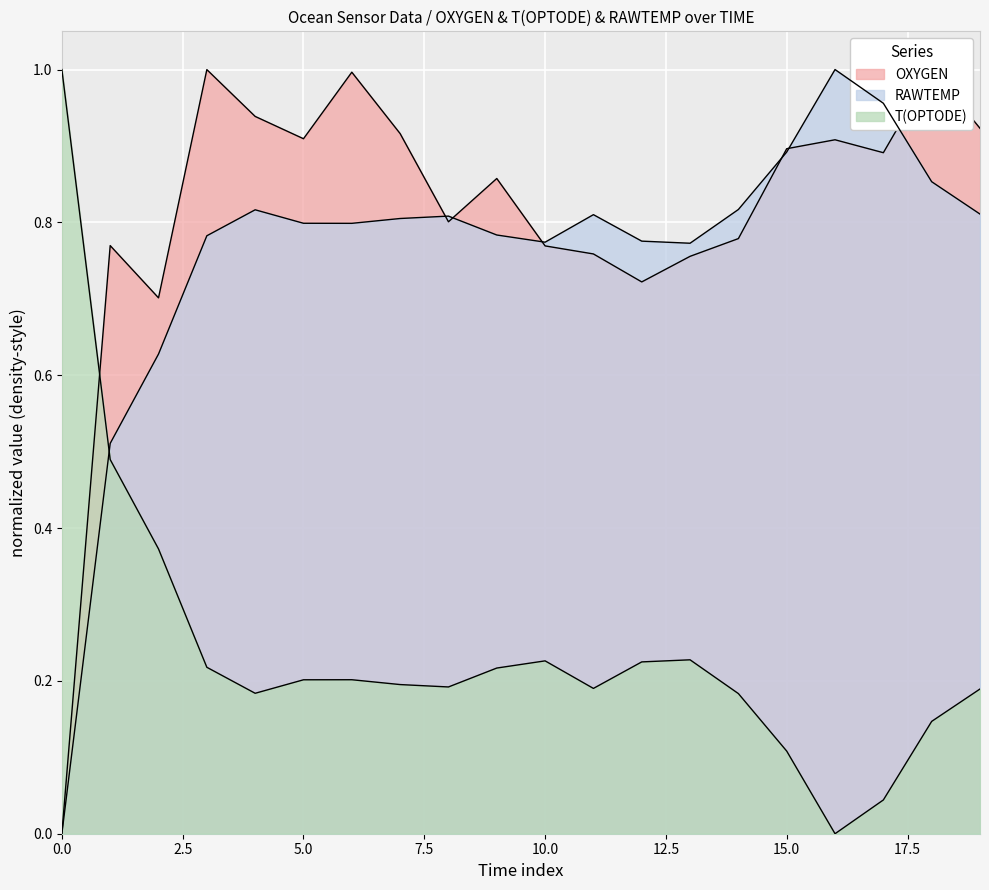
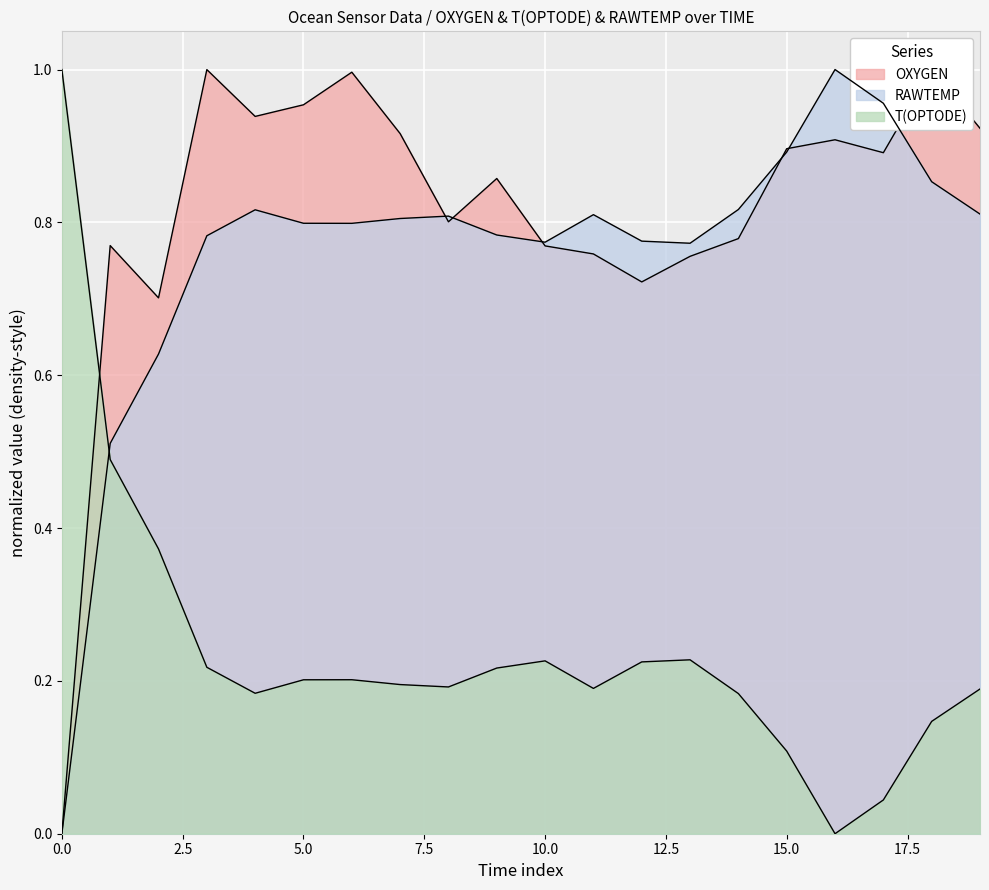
OXYGEN, 5.0: 0.91 -> 0.95
